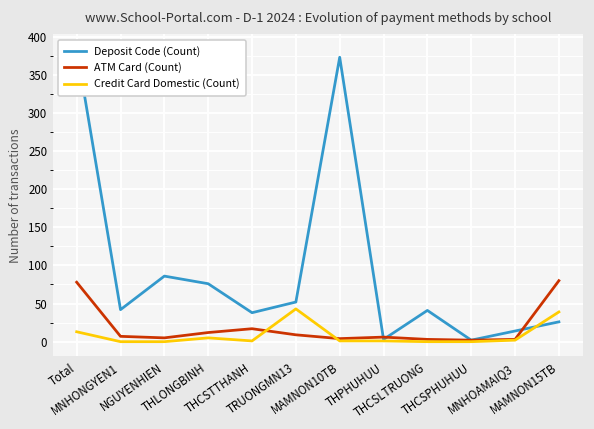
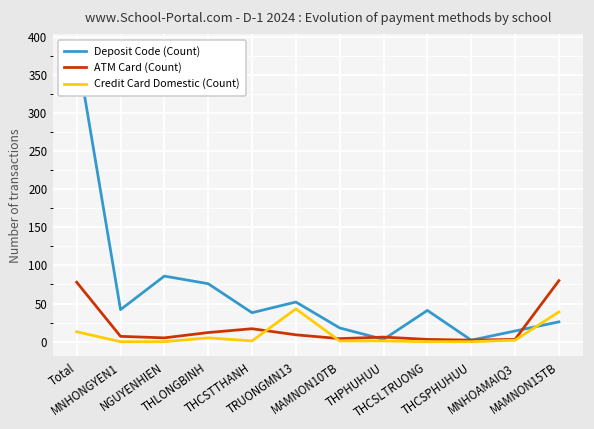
Deposit Code (Count), MAMNON10TB: 370 -> 20
